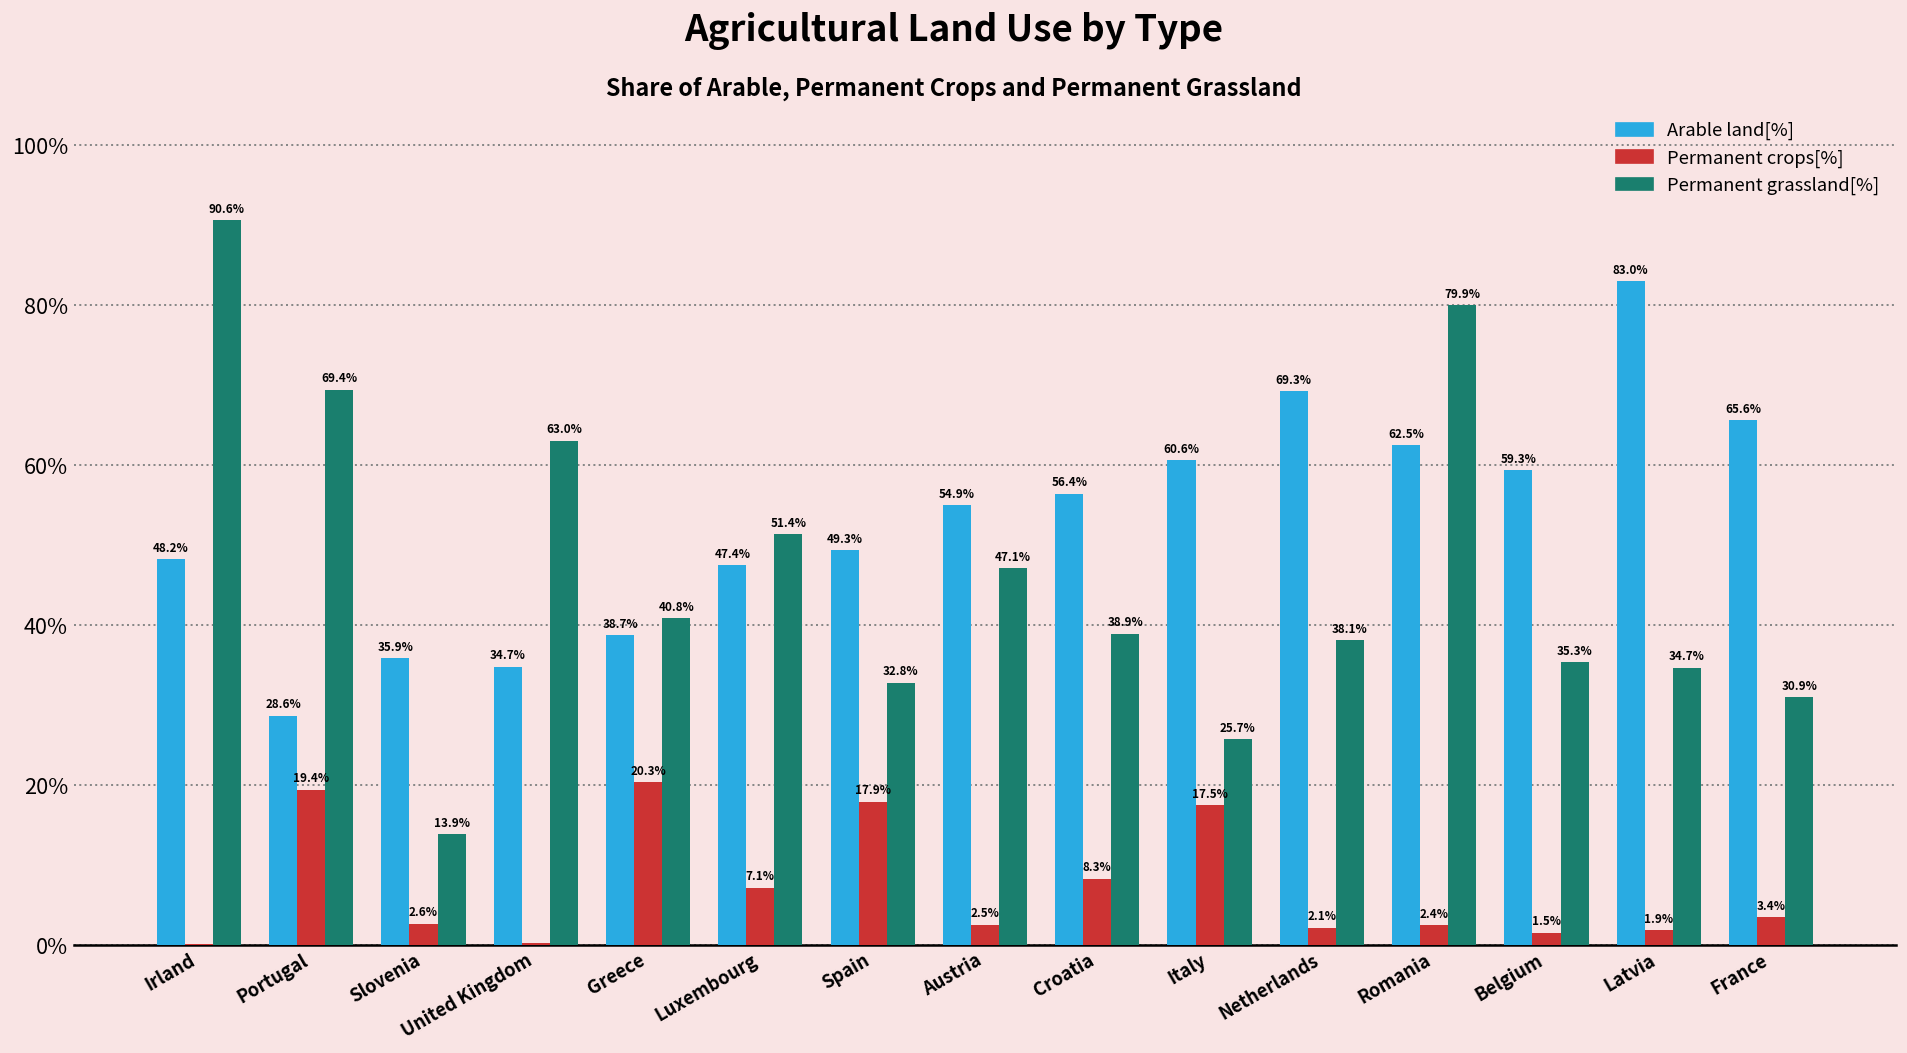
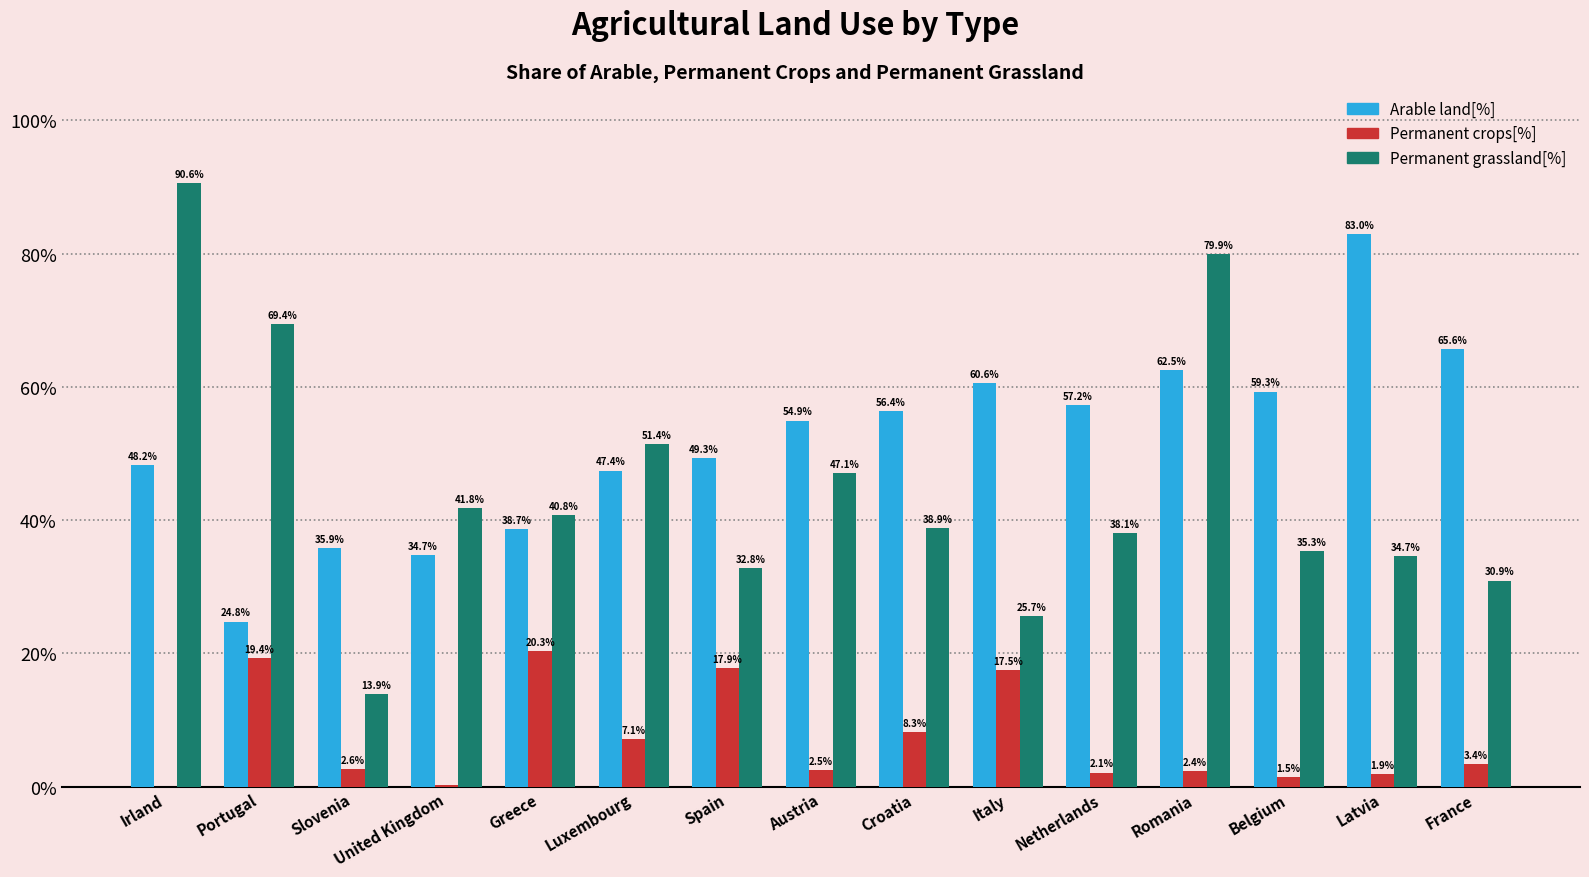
Arable land[%], Portugal: 28.6% -> 24.8%
Permanent grassland[%], United Kingdom: 63.0% -> 41.8%
Arable land[%], Netherlands: 69.3% -> 57.2%
